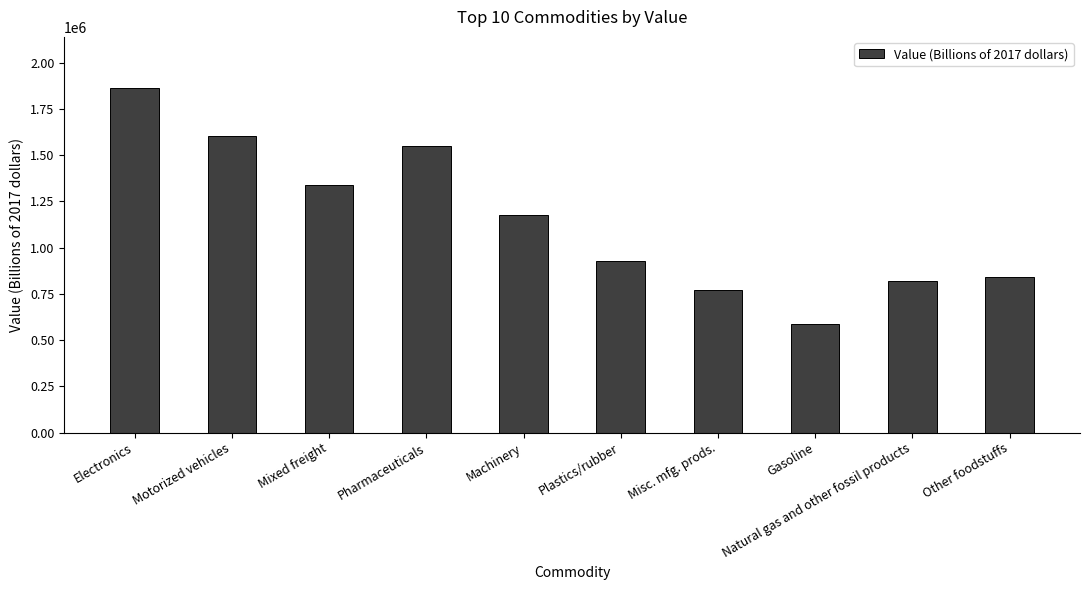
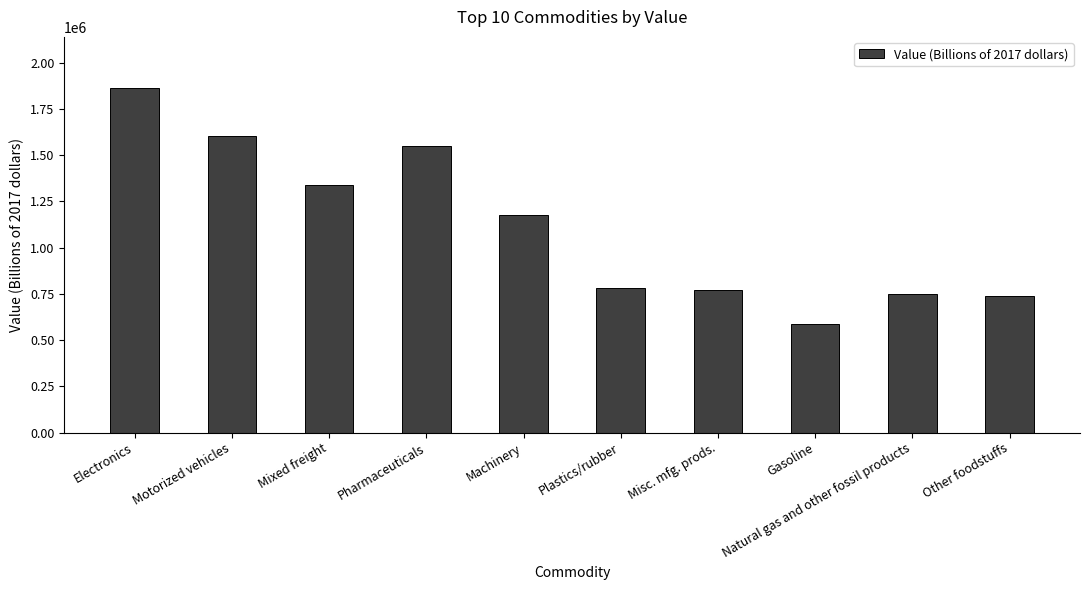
Plastics/rubber: 930000 -> 780000
Natural gas and other fossil products: 820000 -> 750000
Other foodstuffs: 840000 -> 740000
